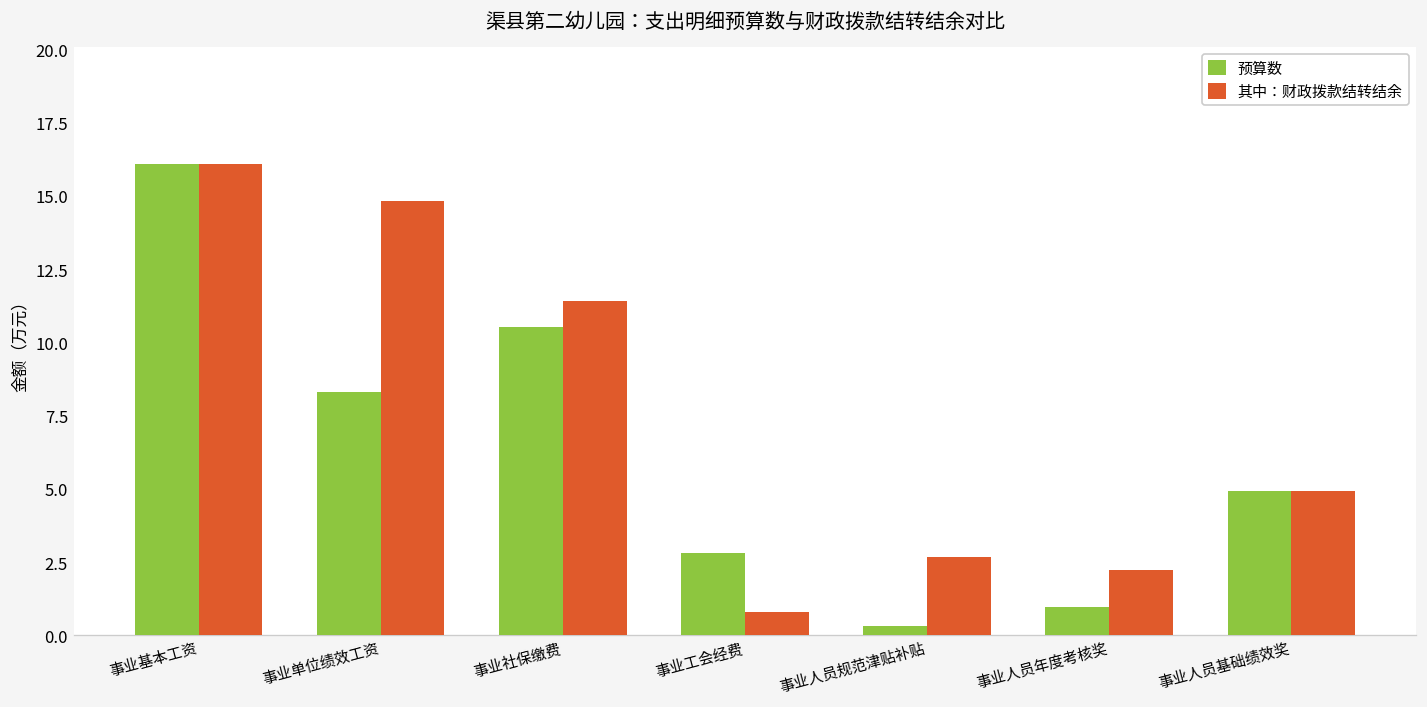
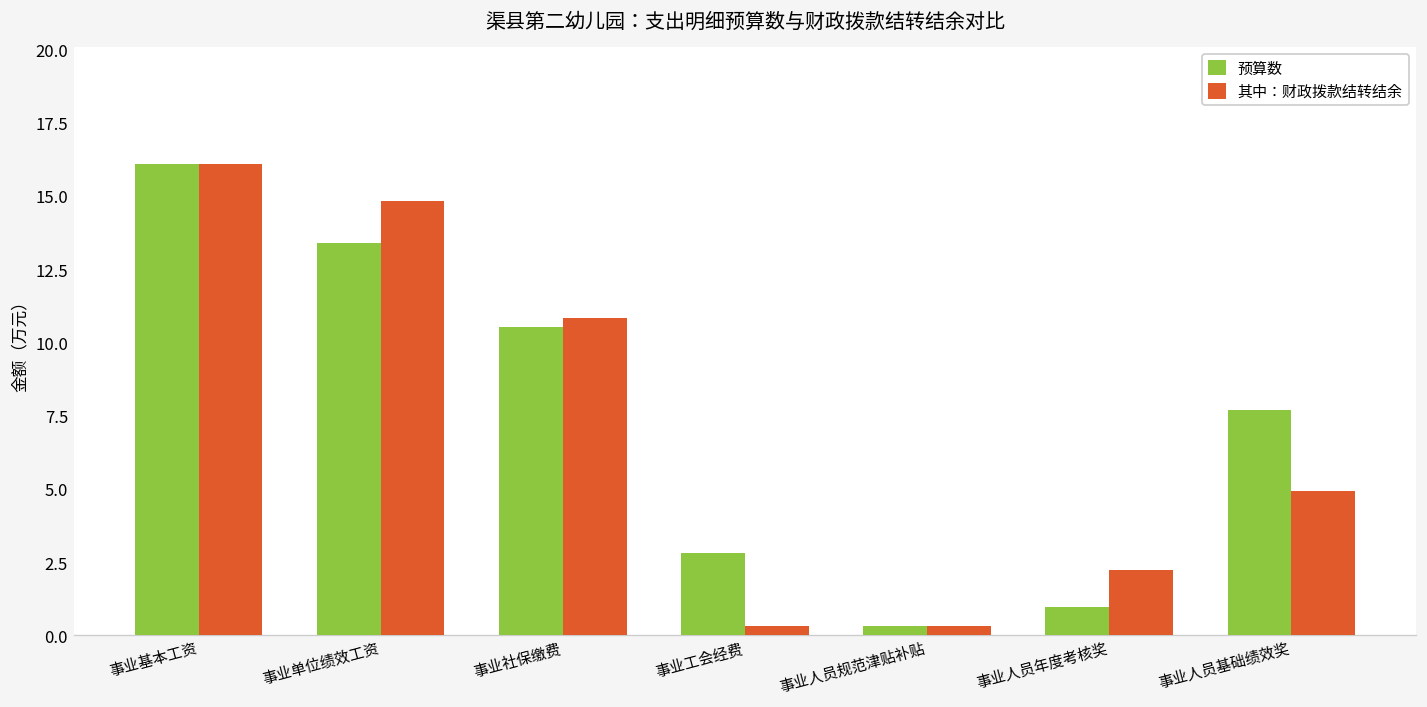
预算数, 事业单位绩效工资: 8.3 -> 13.4
其中：财政拨款结转结余, 事业社保缴费: 11.4 -> 10.9
其中：财政拨款结转结余, 事业工会经费: 0.8 -> 0.3
其中：财政拨款结转结余, 事业人员规范津贴补贴: 2.7 -> 0.3
预算数, 事业人员基础绩效奖: 4.9 -> 7.7
